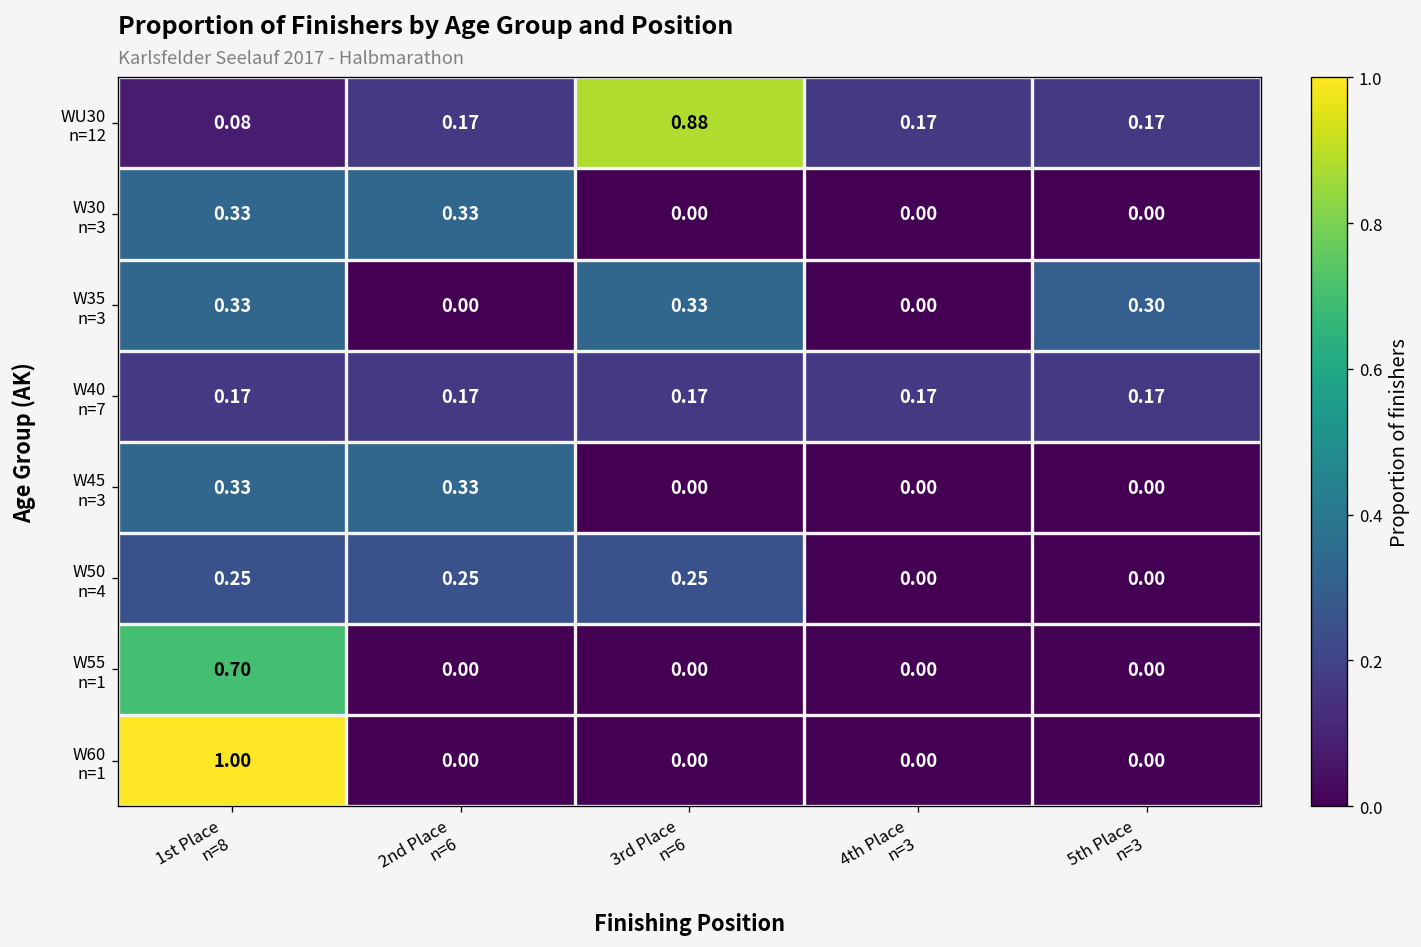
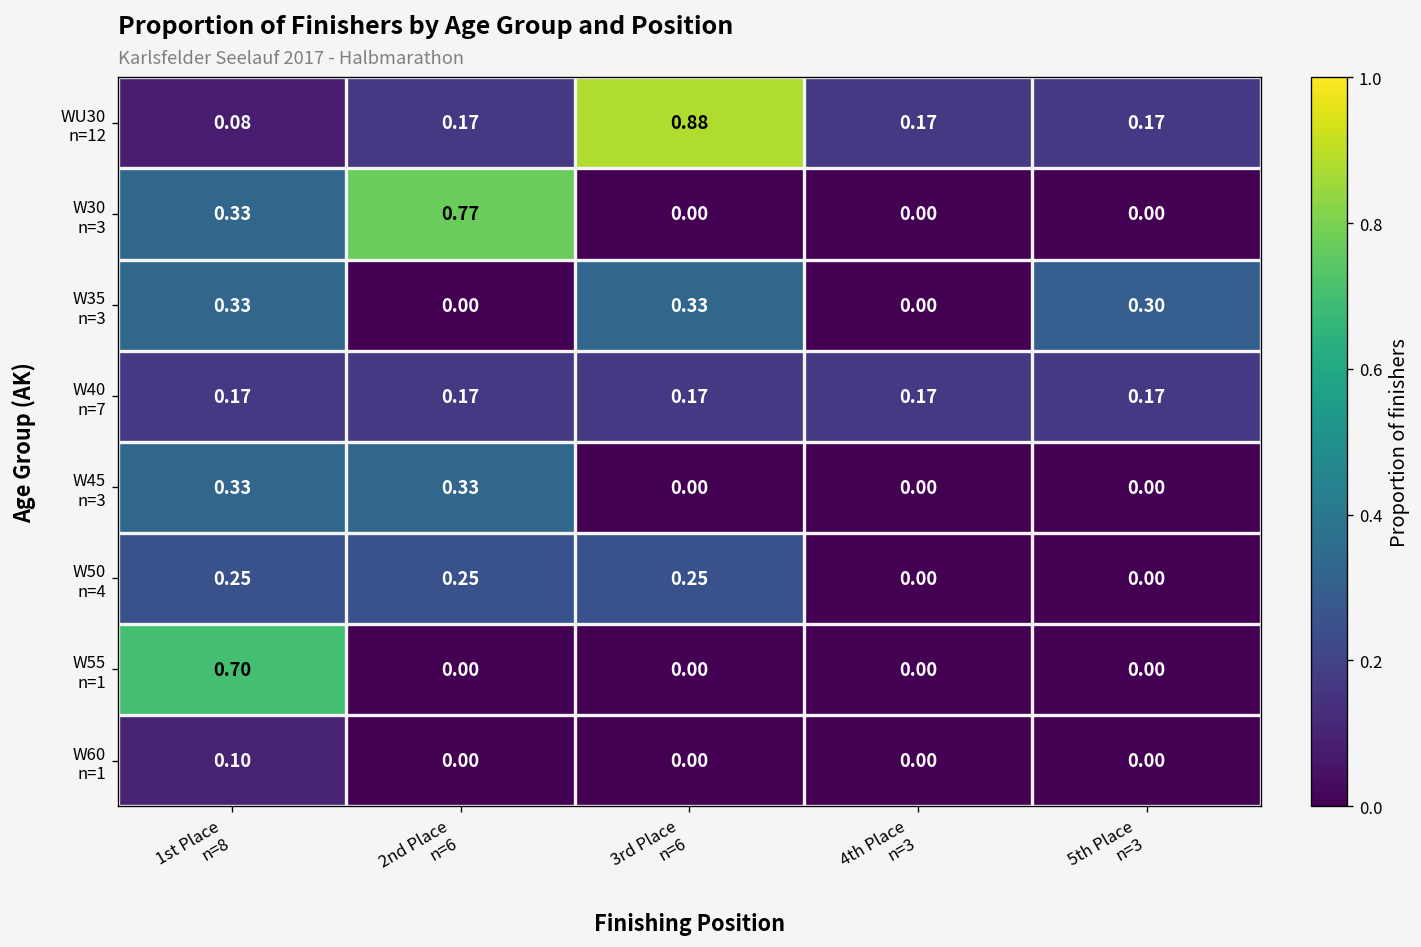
W30 n=3, 2nd Place n=6: 0.33 -> 0.77
W60 n=1, 1st Place n=8: 1.00 -> 0.10
